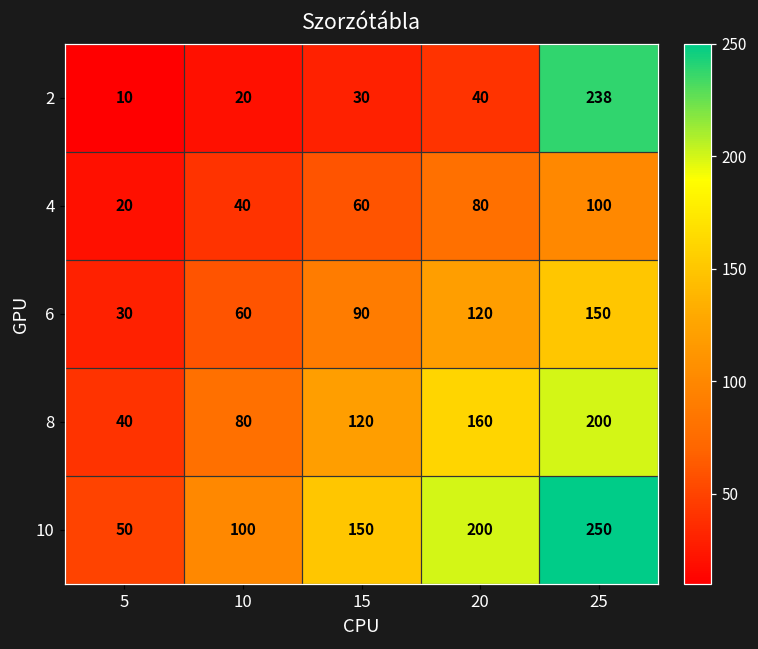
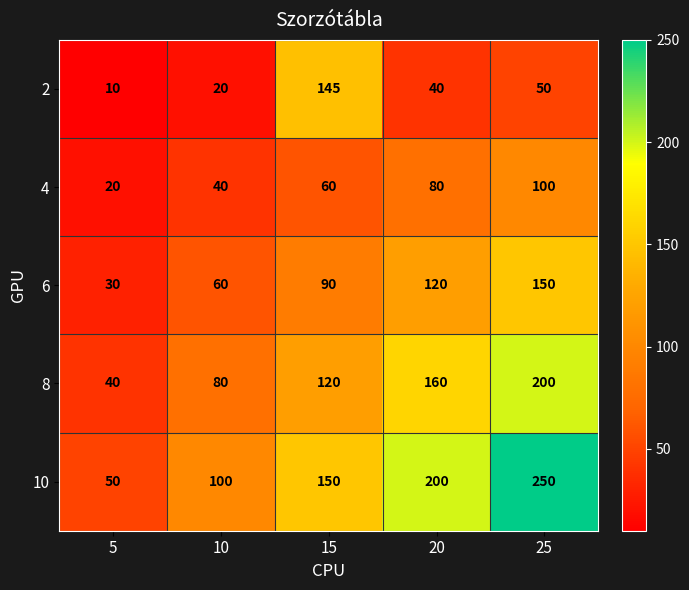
2, 15: 30 -> 145
2, 25: 238 -> 50
